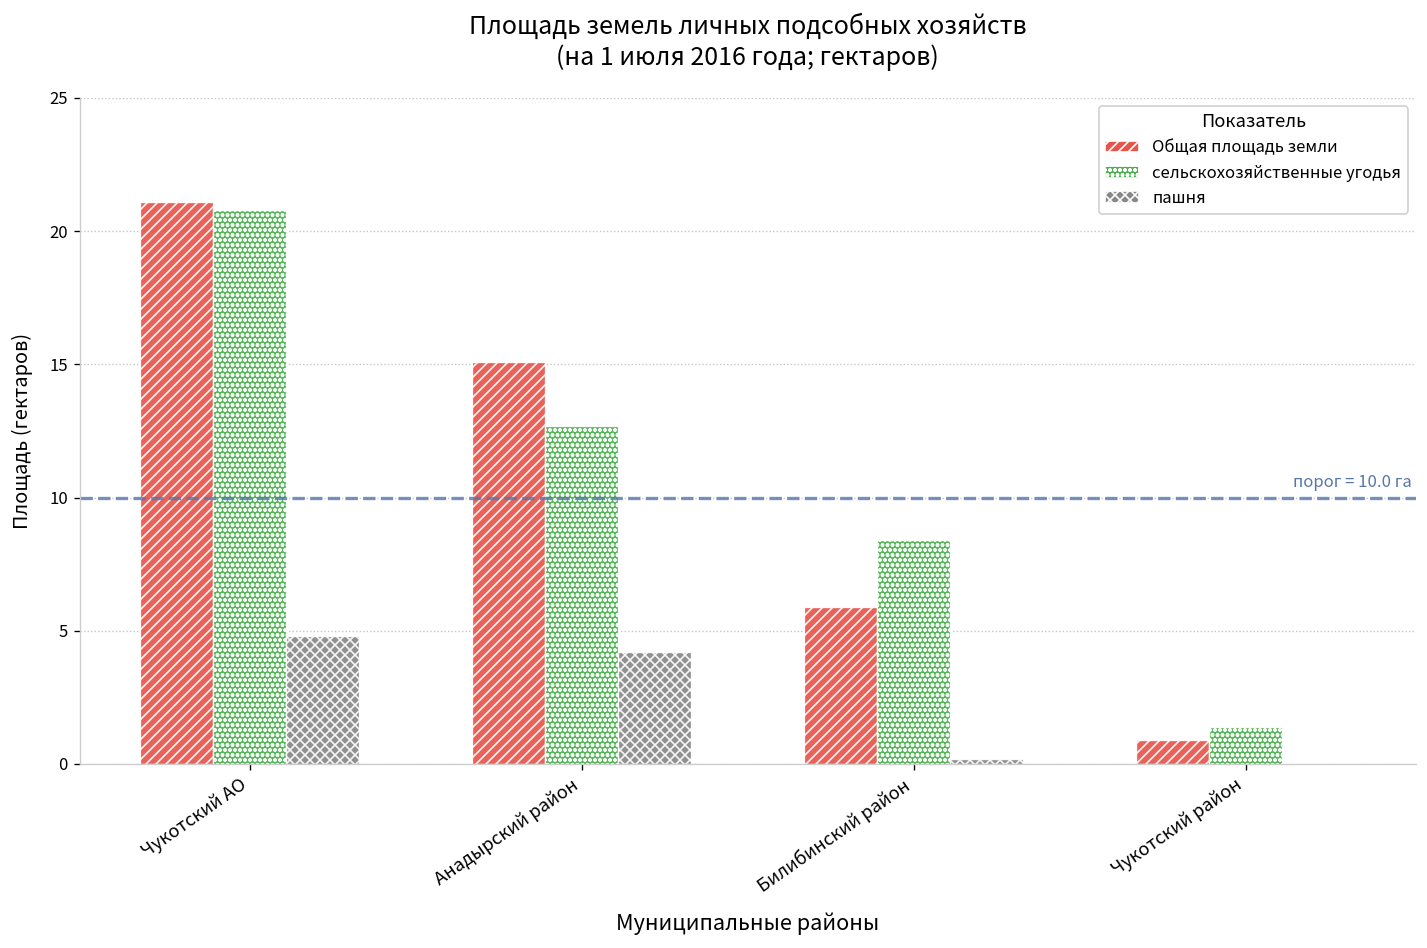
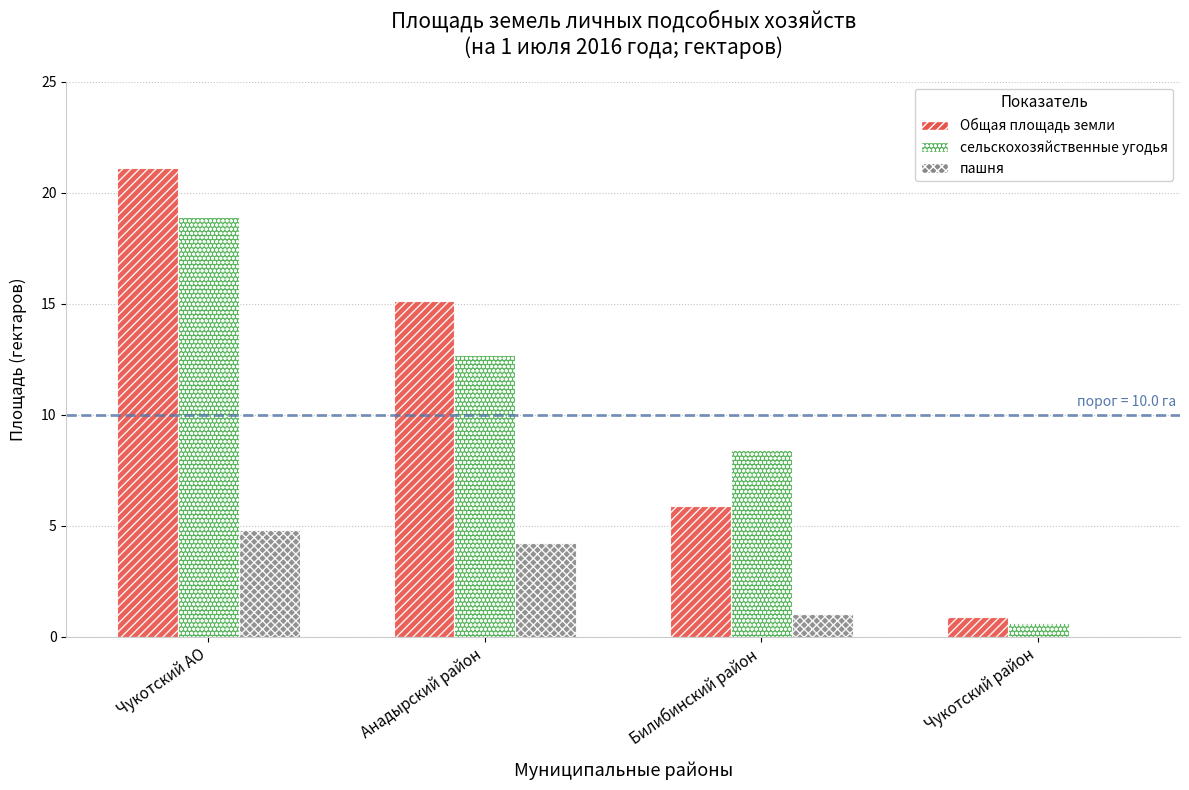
сельскохозяйственные угодья, Чукотский АО: 20.8 -> 18.9
пашня, Билибинский район: 0.2 -> 1.0
сельскохозяйственные угодья, Чукотский район: 1.4 -> 0.6
